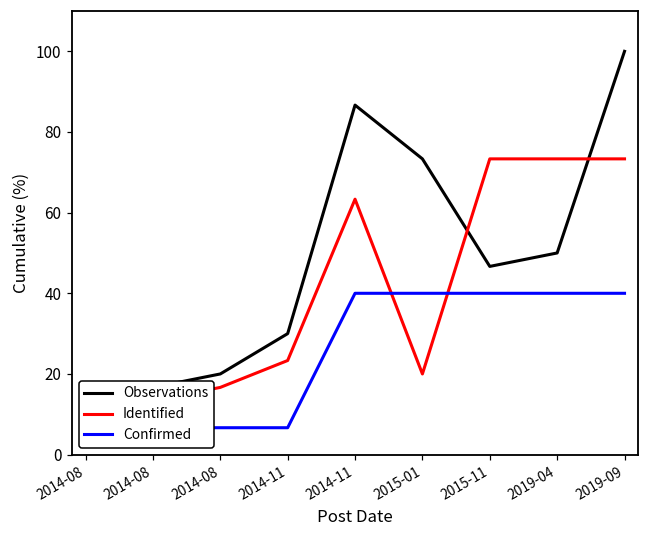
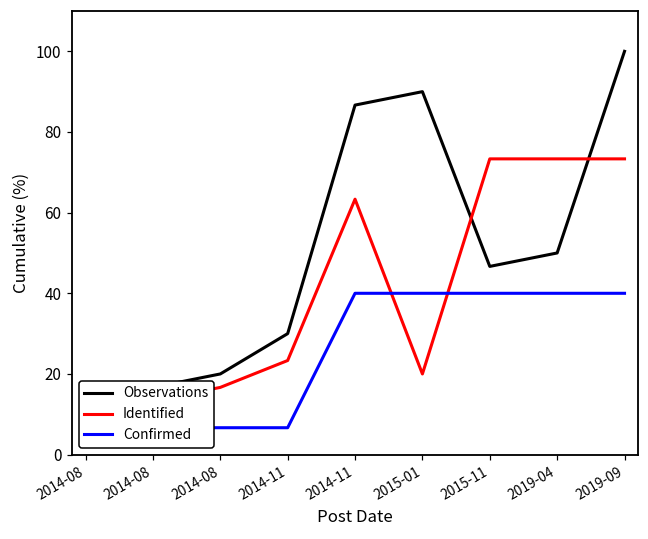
Observations, 2015-01: 73 -> 90
